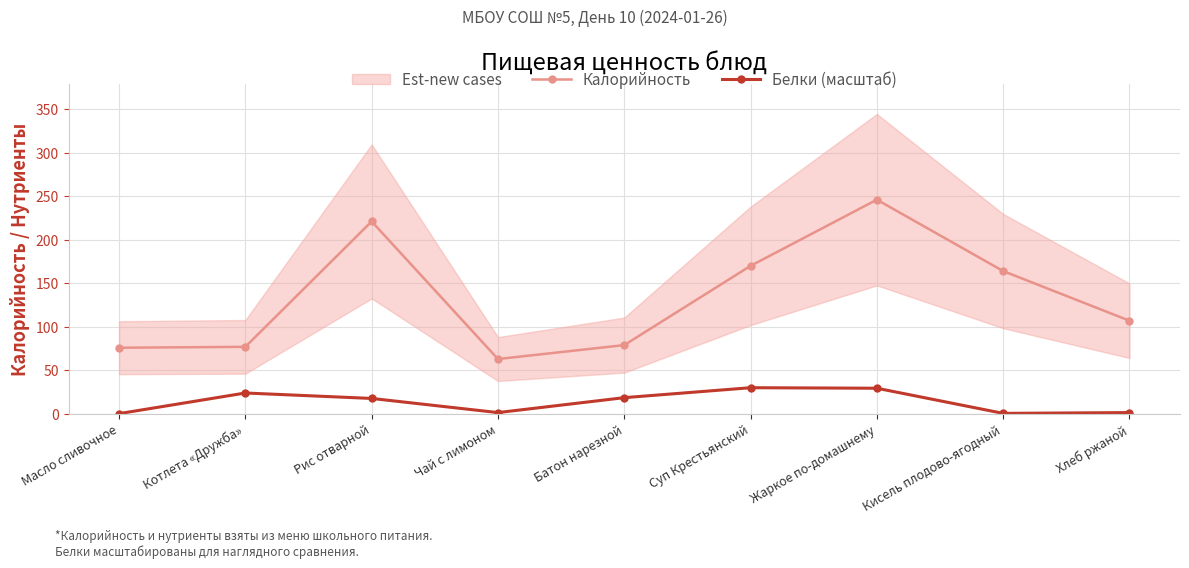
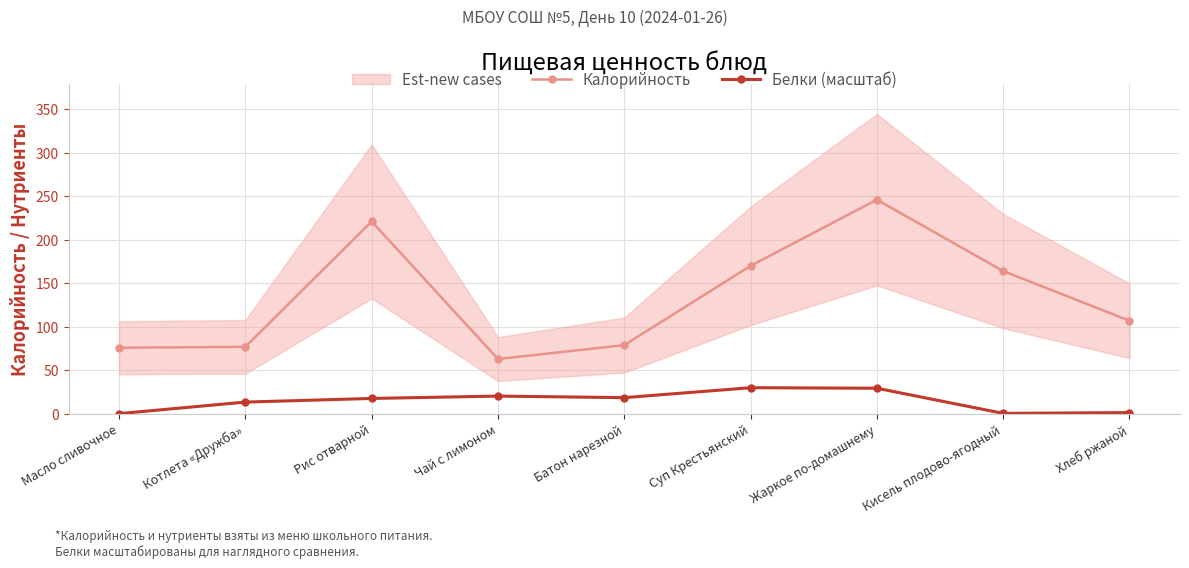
Белки (масштаб), Котлета «Дружба»: 20 -> 10
Белки (масштаб), Чай с лимоном: 0 -> 20
